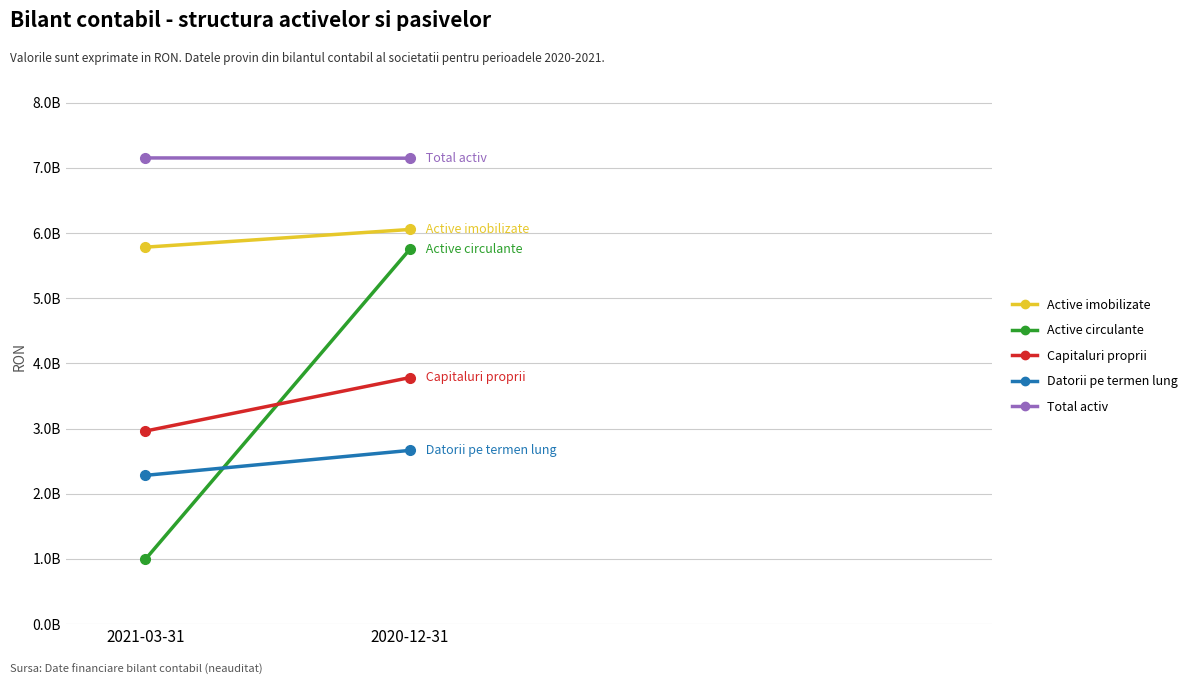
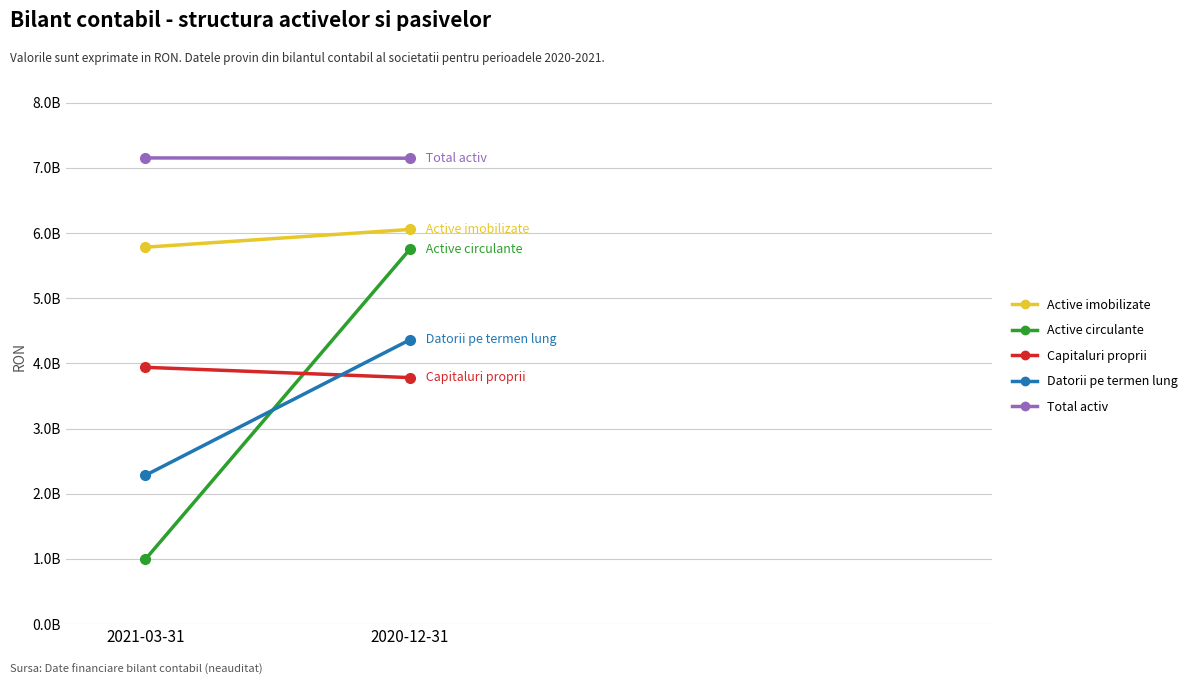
Capitaluri proprii, 2021-03-31: 3000000000 -> 3900000000
Datorii pe termen lung, 2020-12-31: 2700000000 -> 4400000000
